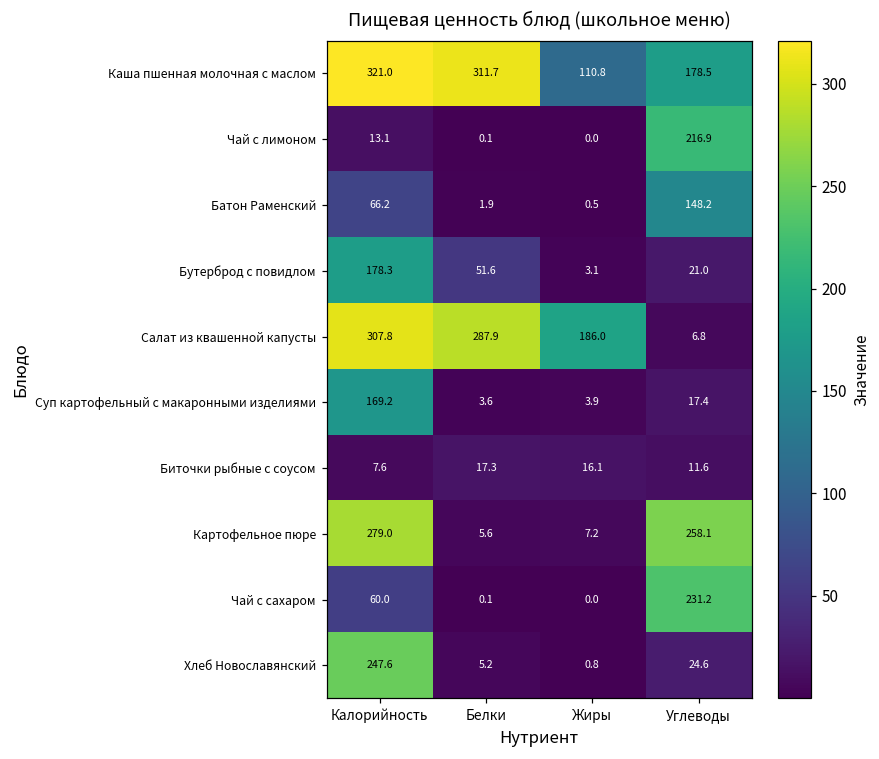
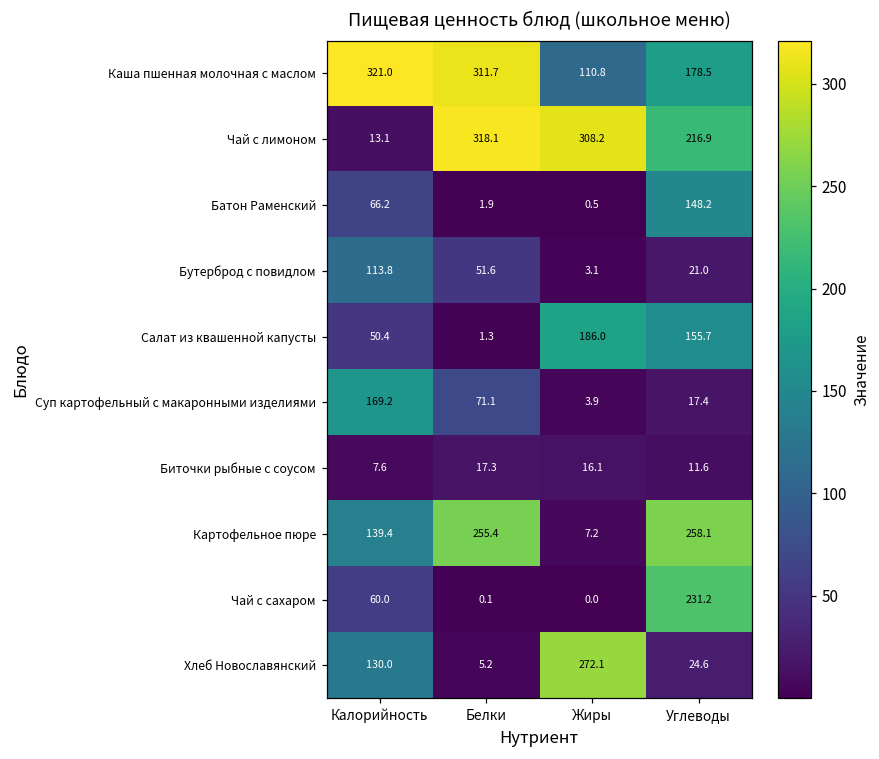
Чай с лимоном, Белки: 0.1 -> 318.1
Чай с лимоном, Жиры: 0.0 -> 308.2
Бутерброд с повидлом, Калорийность: 178.3 -> 113.8
Салат из квашенной капусты, Калорийность: 307.8 -> 50.4
Салат из квашенной капусты, Белки: 287.9 -> 1.3
Салат из квашенной капусты, Углеводы: 6.8 -> 155.7
Суп картофельный с макаронными изделиями, Белки: 3.6 -> 71.1
Картофельное пюре, Калорийность: 279.0 -> 139.4
Картофельное пюре, Белки: 5.6 -> 255.4
Хлеб Новославянский, Калорийность: 247.6 -> 130.0
Хлеб Новославянский, Жиры: 0.8 -> 272.1
